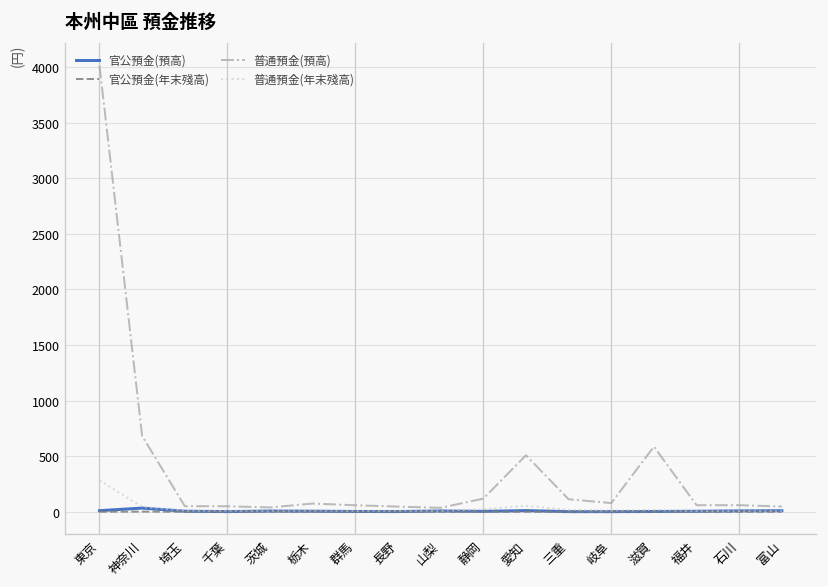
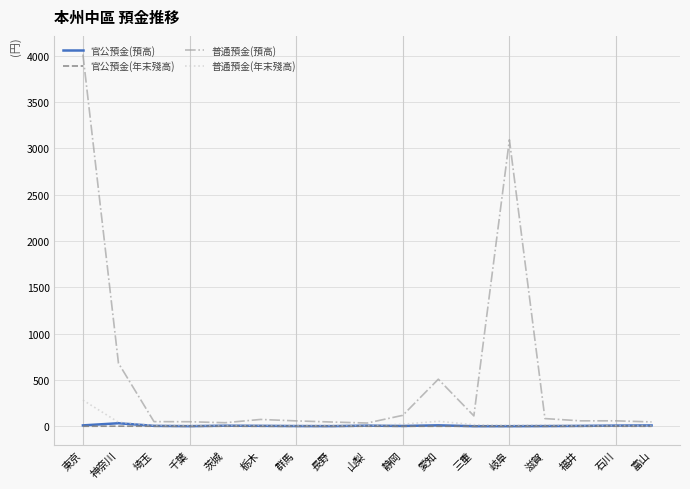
普通預金(預高), 岐阜: 100 -> 3100
普通預金(預高), 滋賀: 600 -> 100
